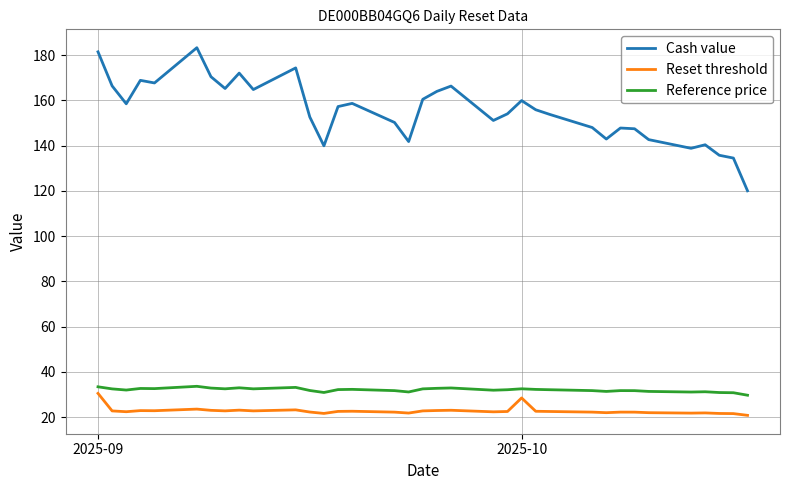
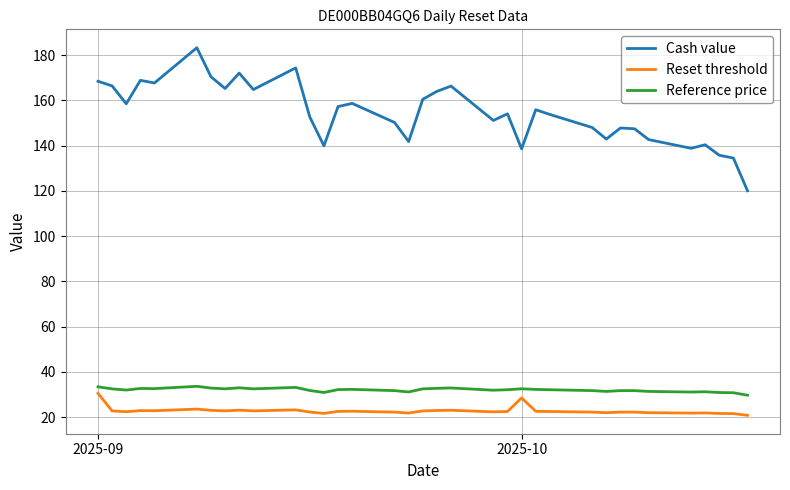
Cash value, 2025-09: 182 -> 168
Cash value, 2025-10: 160 -> 139
